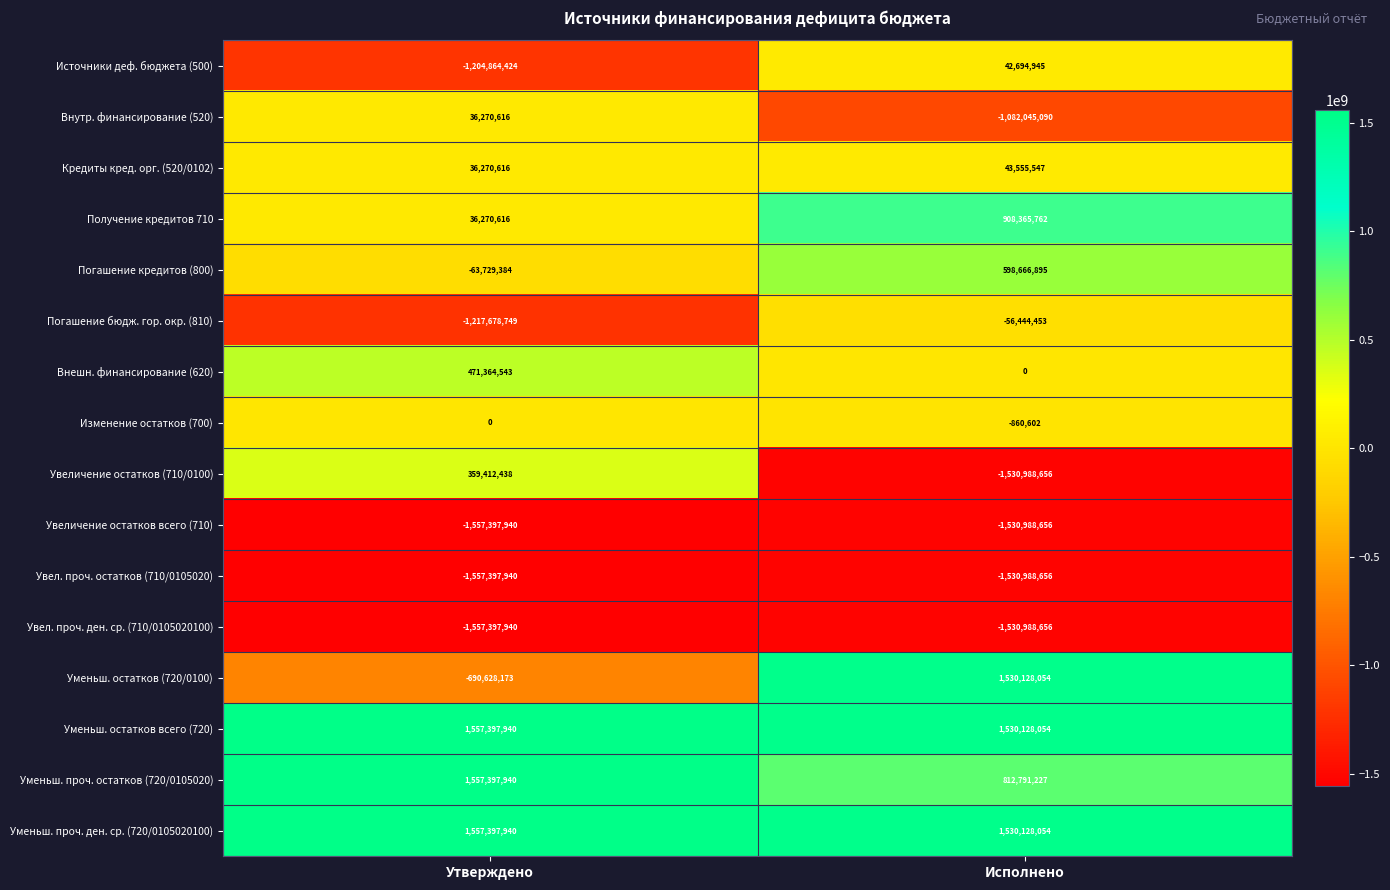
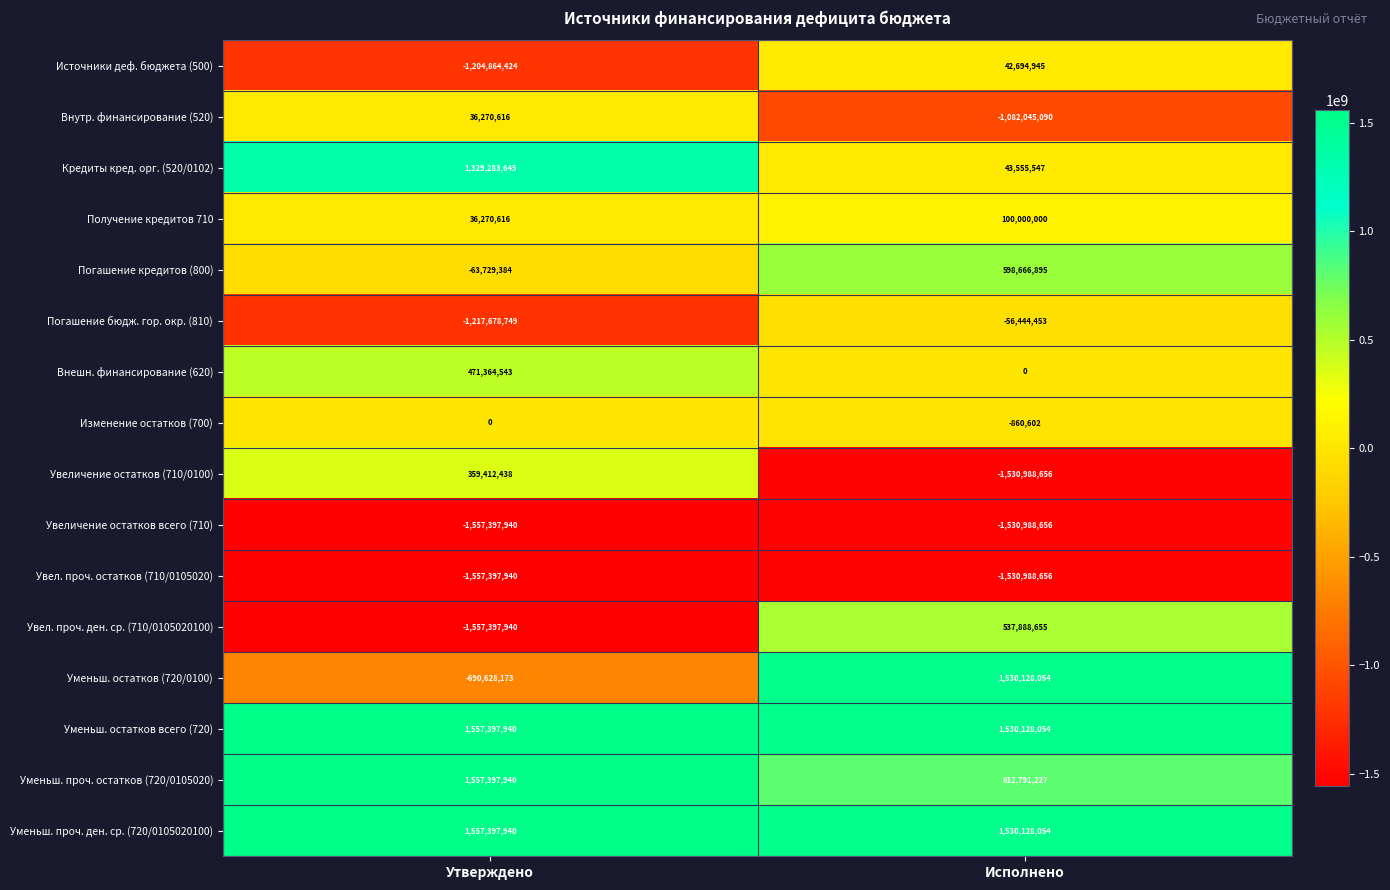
Кредиты кред. орг. (520/0102), Утверждено: 36,270,616 -> 1,329,283,645
Получение кредитов 710, Исполнено: 908,365,762 -> 100,000,000
Увел. проч. ден. ср. (710/0105020100), Исполнено: -1,530,988,656 -> 537,888,655
